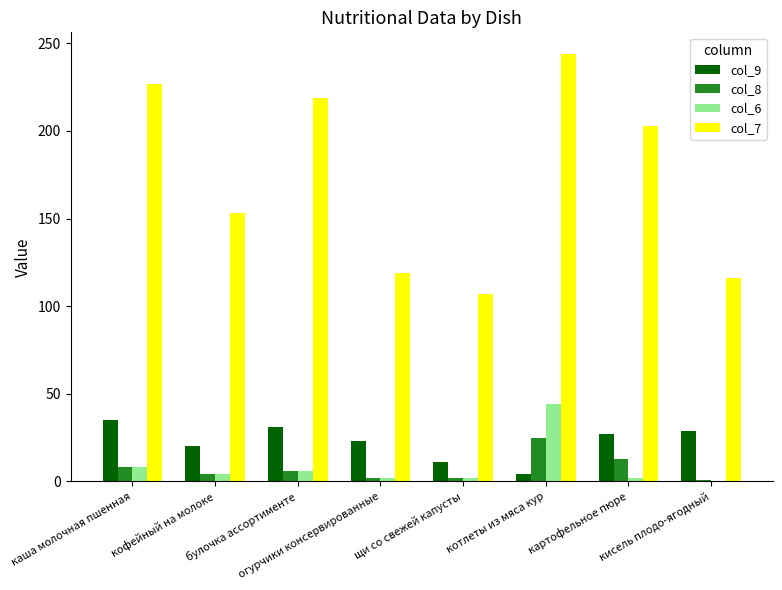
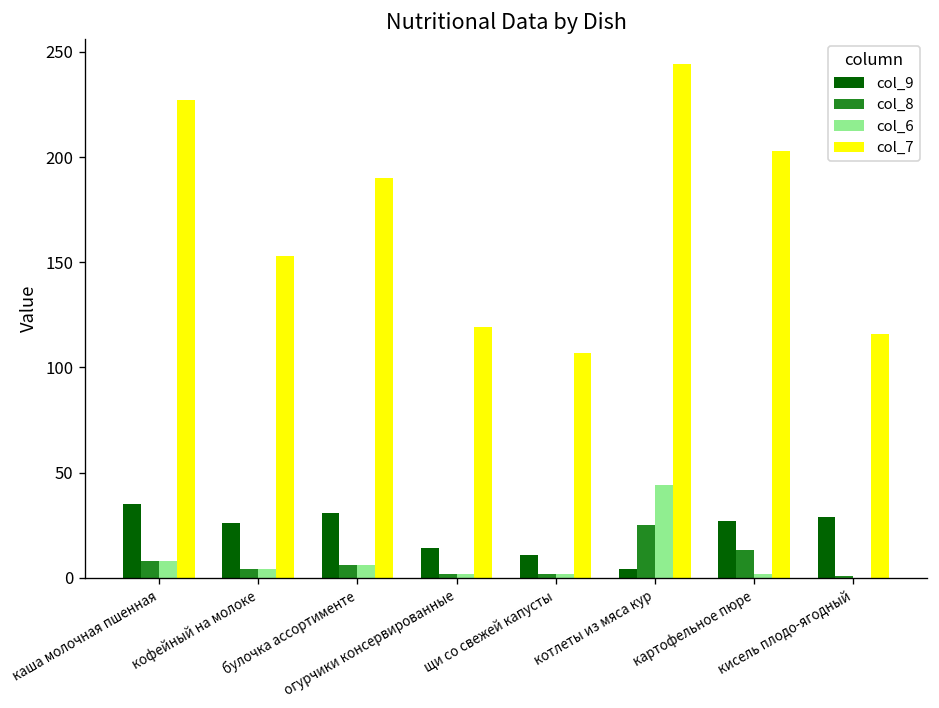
col_9, кофейный на молоке: 20 -> 26
col_7, булочка ассортименте: 219 -> 190
col_9, огурчики консервированные: 23 -> 14
